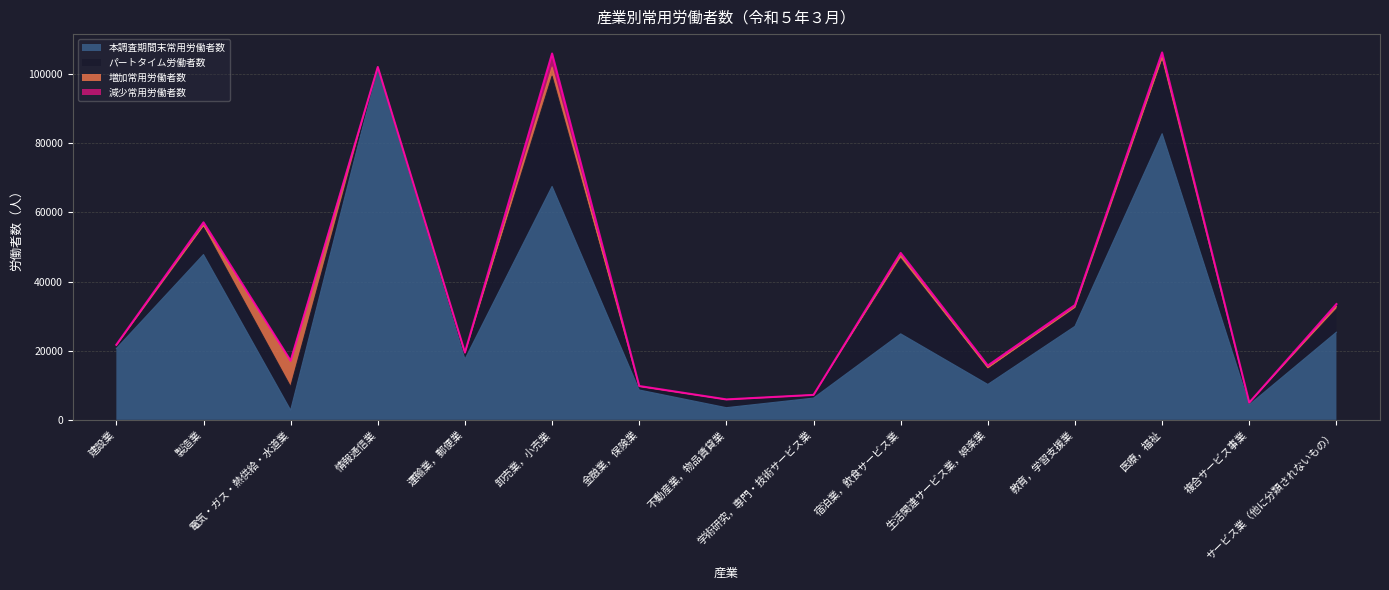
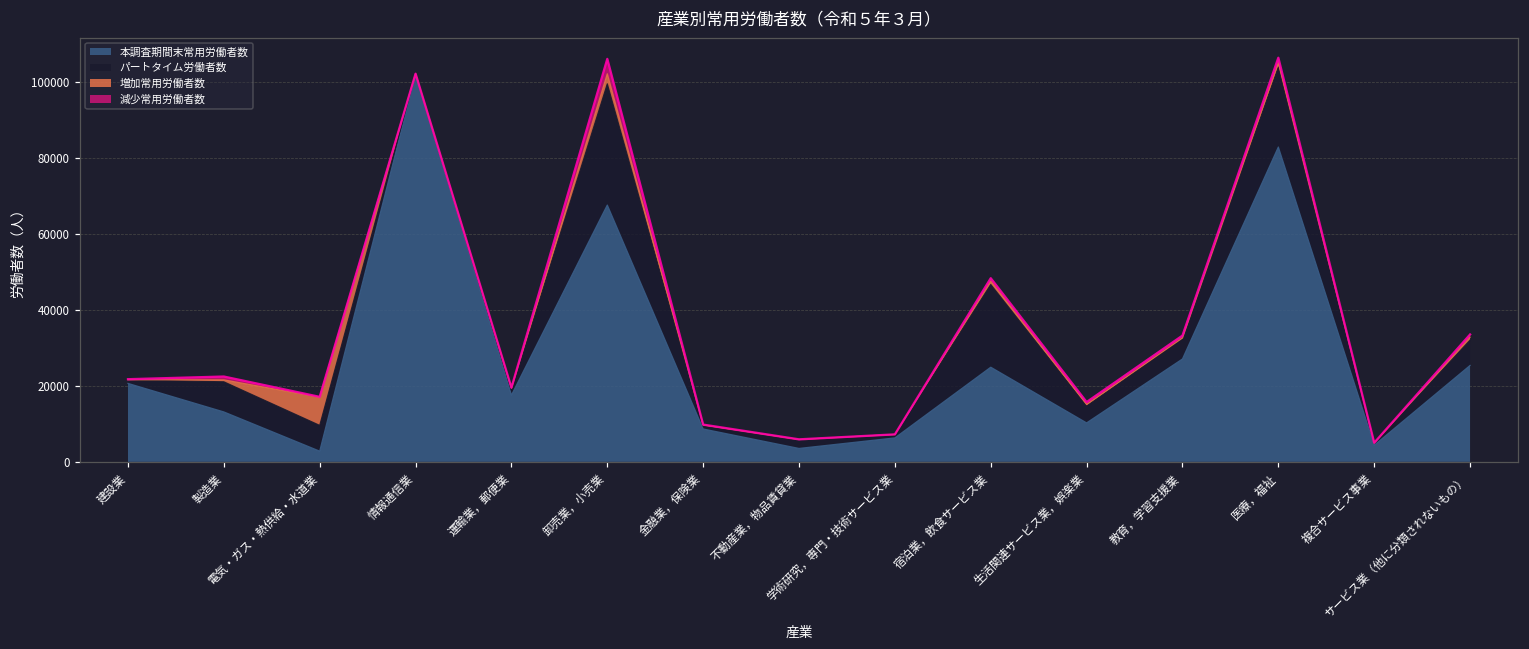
本調査期間末常用労働者数, 製造業: 48000 -> 13000
